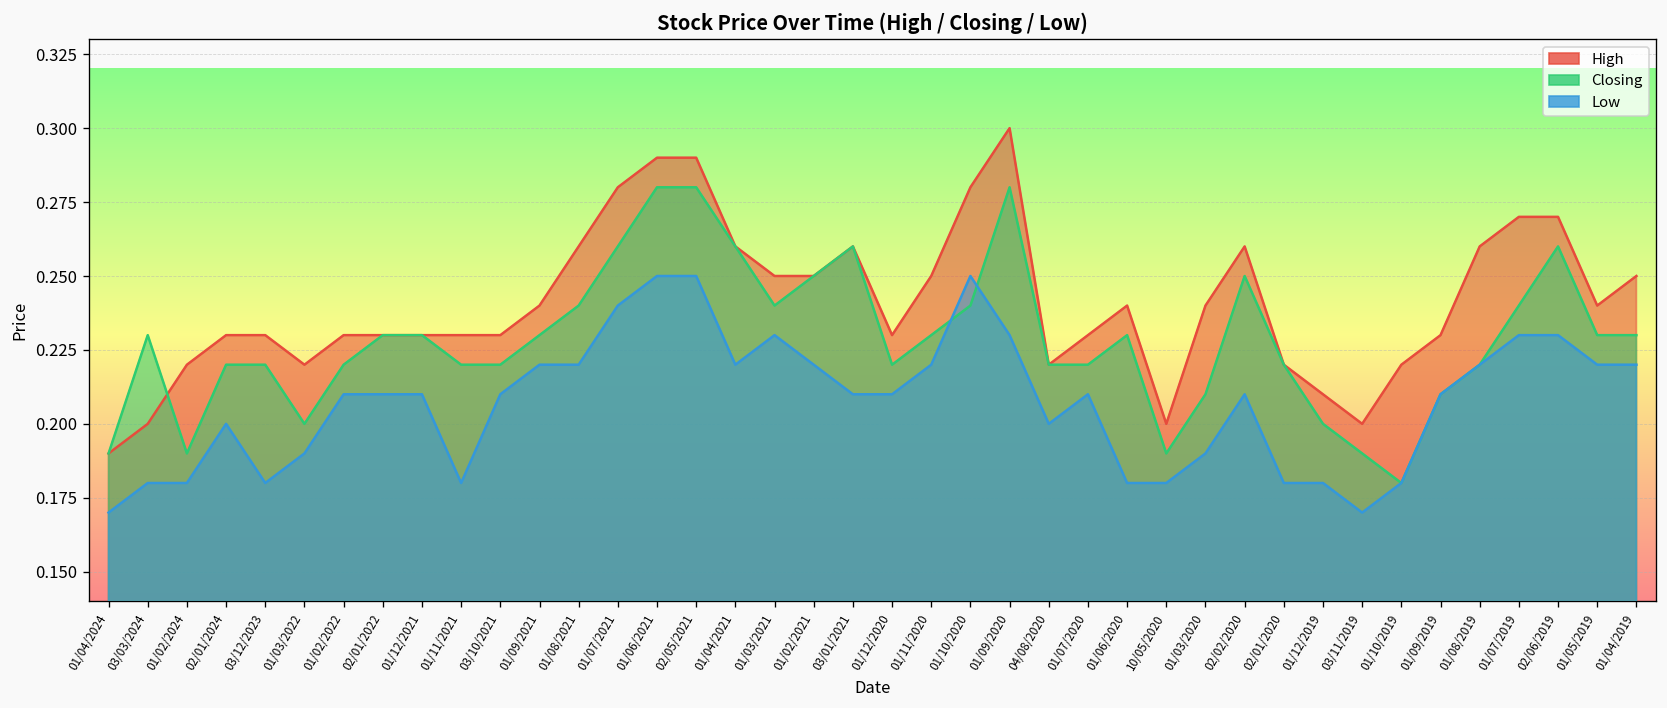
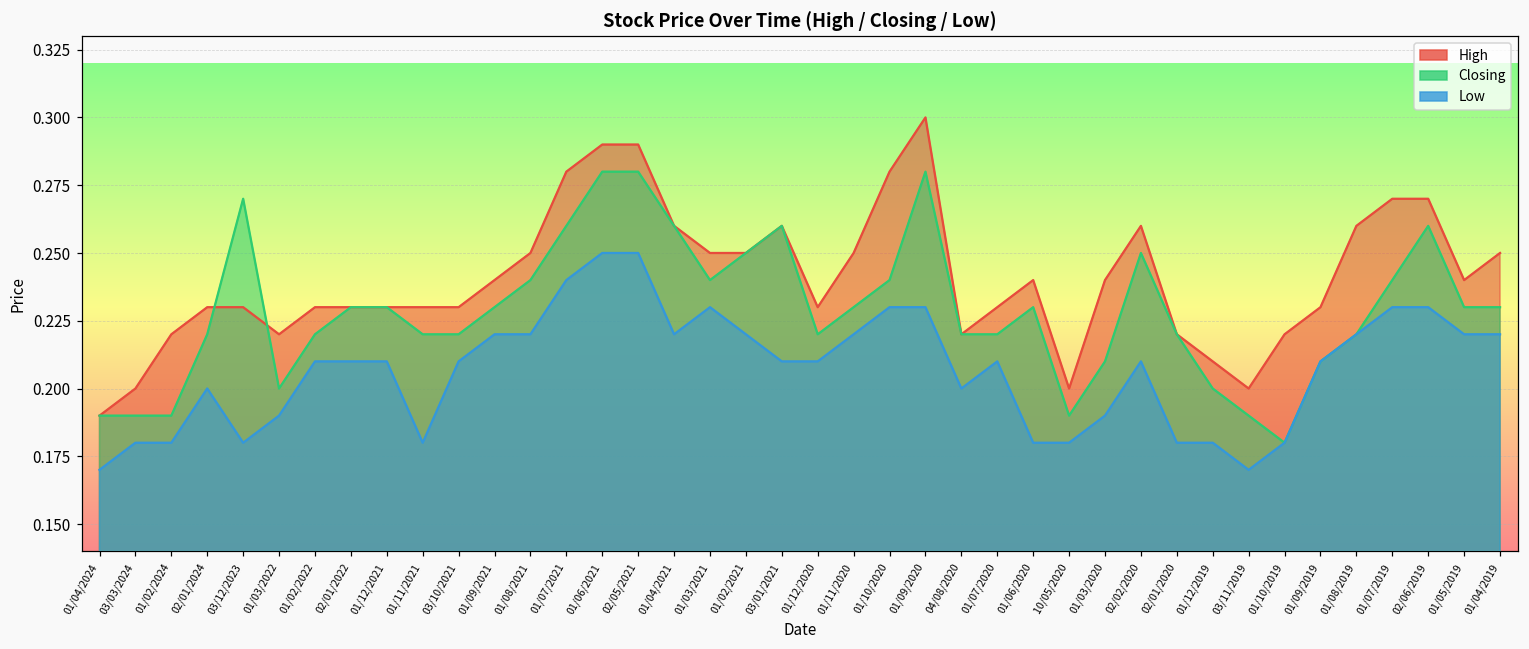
Closing, 03/03/2024: 0.23 -> 0.19
Closing, 03/12/2023: 0.22 -> 0.27
High, 01/08/2021: 0.26 -> 0.25
Low, 01/10/2020: 0.25 -> 0.23
